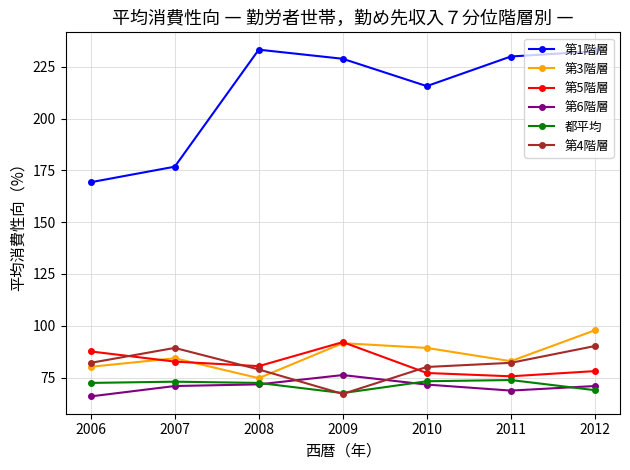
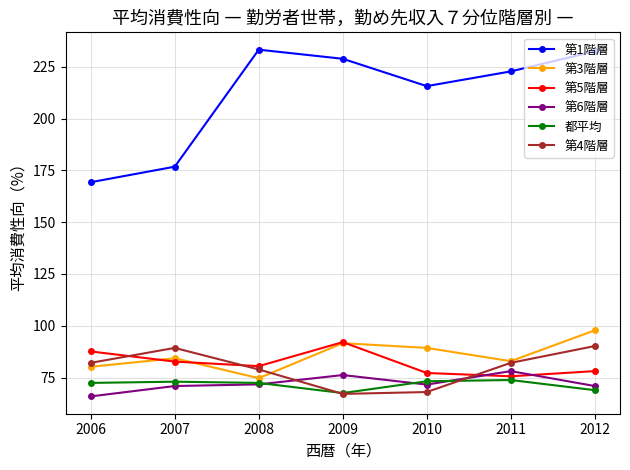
第4階層, 2010: 80 -> 68
第1階層, 2011: 230 -> 223
第6階層, 2011: 69 -> 78
